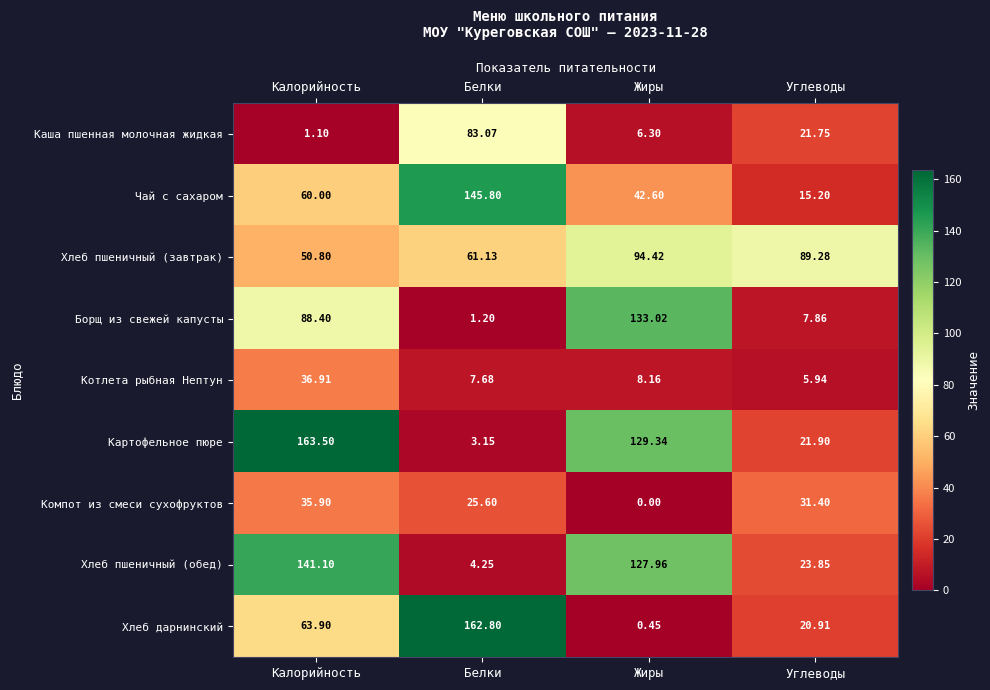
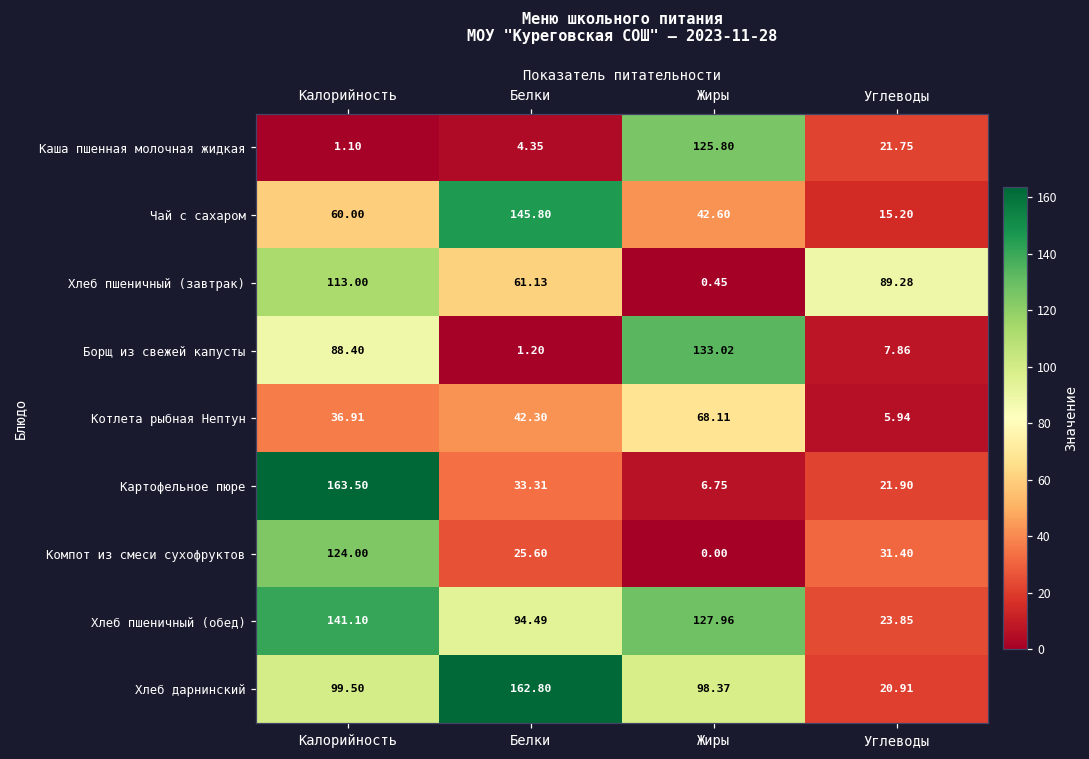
Каша пшенная молочная жидкая, Белки: 83.07 -> 4.35
Каша пшенная молочная жидкая, Жиры: 6.30 -> 125.80
Хлеб пшеничный (завтрак), Калорийность: 50.80 -> 113.00
Хлеб пшеничный (завтрак), Жиры: 94.42 -> 0.45
Котлета рыбная Нептун, Белки: 7.68 -> 42.30
Котлета рыбная Нептун, Жиры: 8.16 -> 68.11
Картофельное пюре, Белки: 3.15 -> 33.31
Картофельное пюре, Жиры: 129.34 -> 6.75
Компот из смеси сухофруктов, Калорийность: 35.90 -> 124.00
Хлеб пшеничный (обед), Белки: 4.25 -> 94.49
Хлеб дарнинский, Калорийность: 63.90 -> 99.50
Хлеб дарнинский, Жиры: 0.45 -> 98.37
